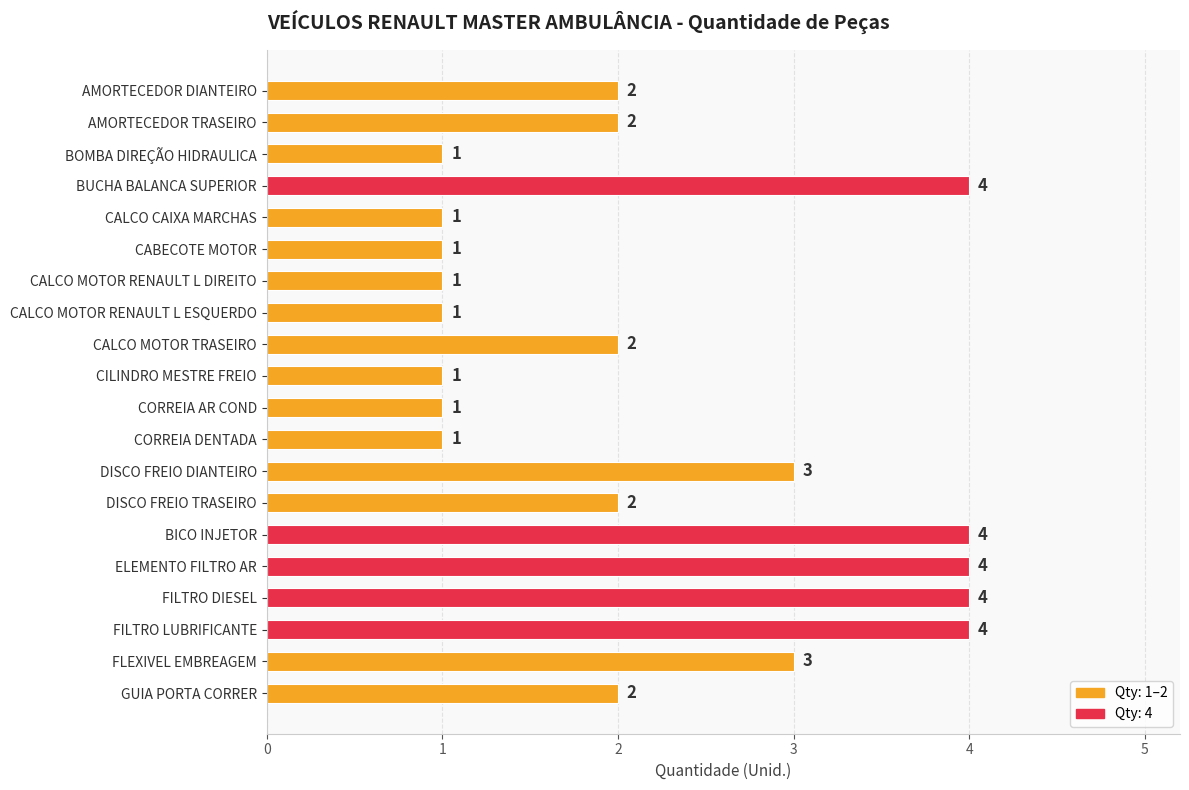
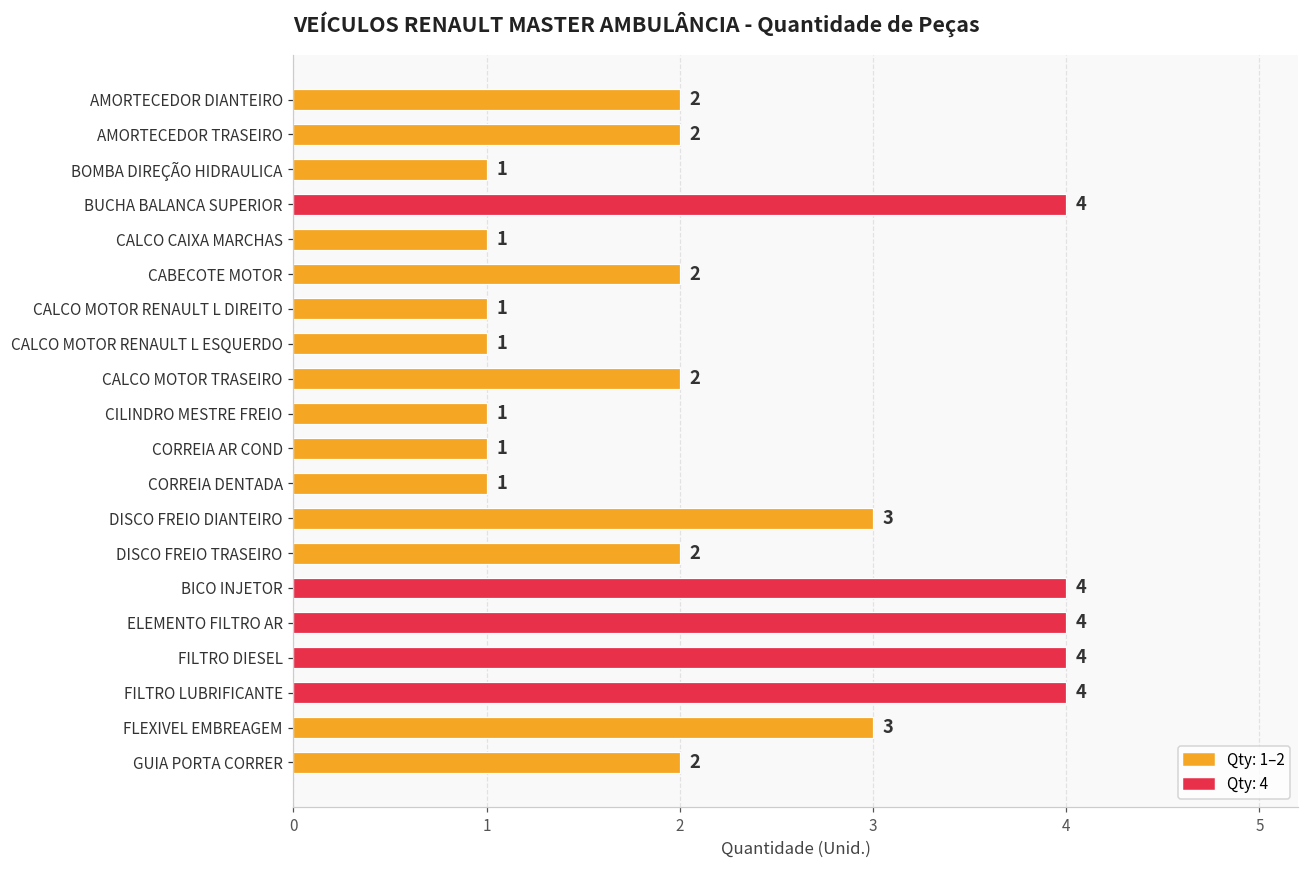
CABECOTE MOTOR: 1 -> 2
